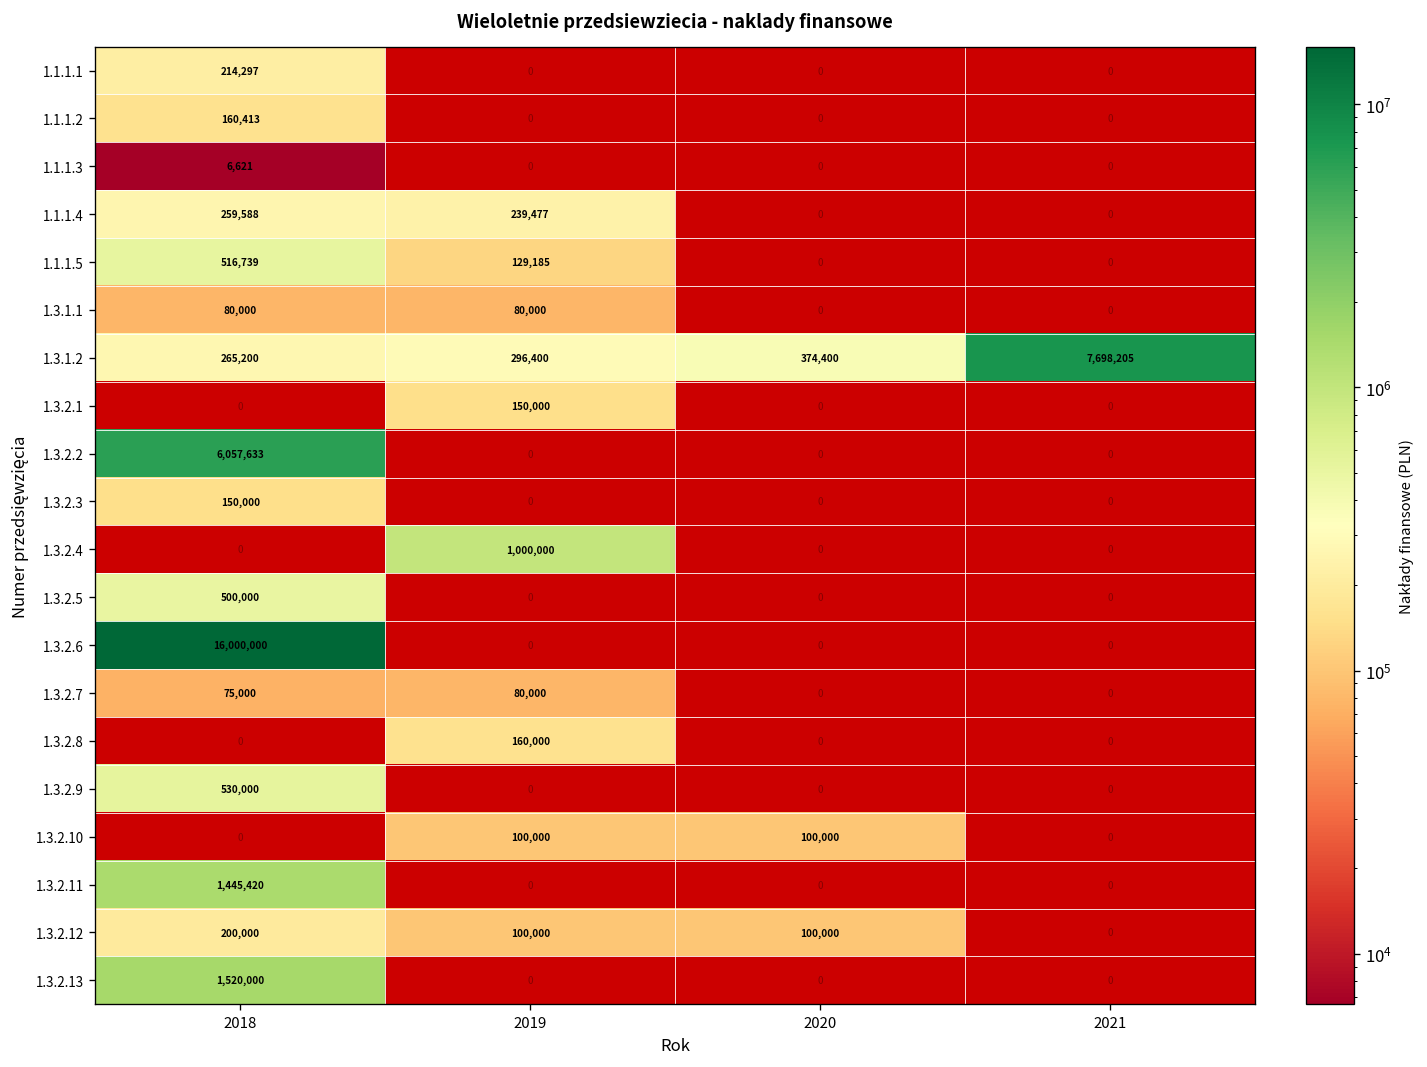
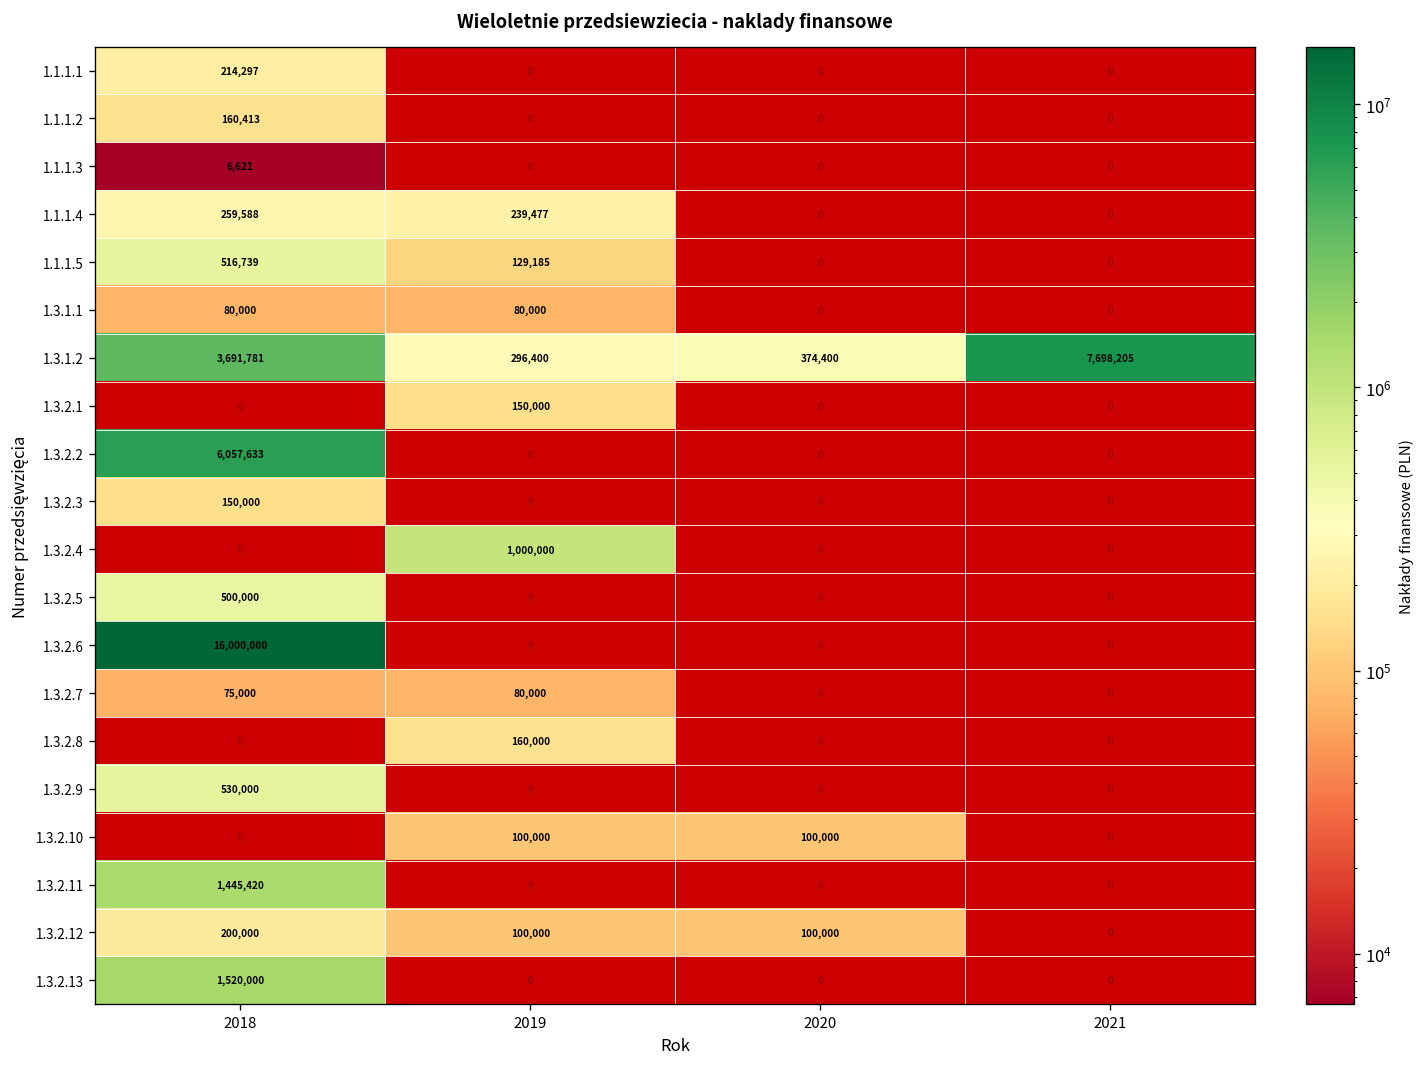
1.3.1.2, 2018: 265,200 -> 3,691,781
